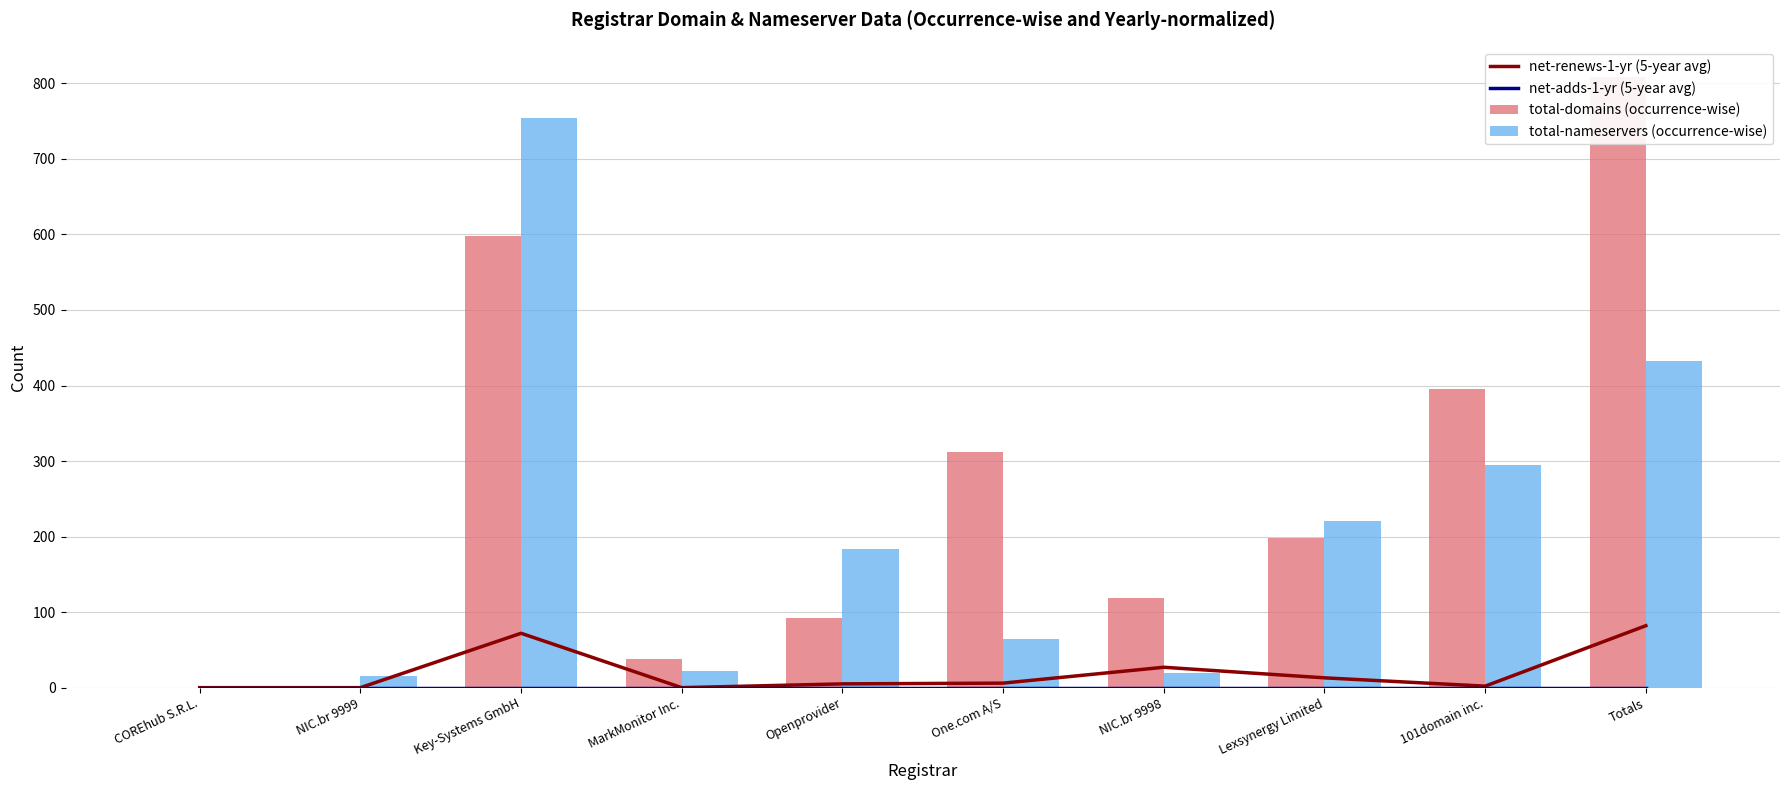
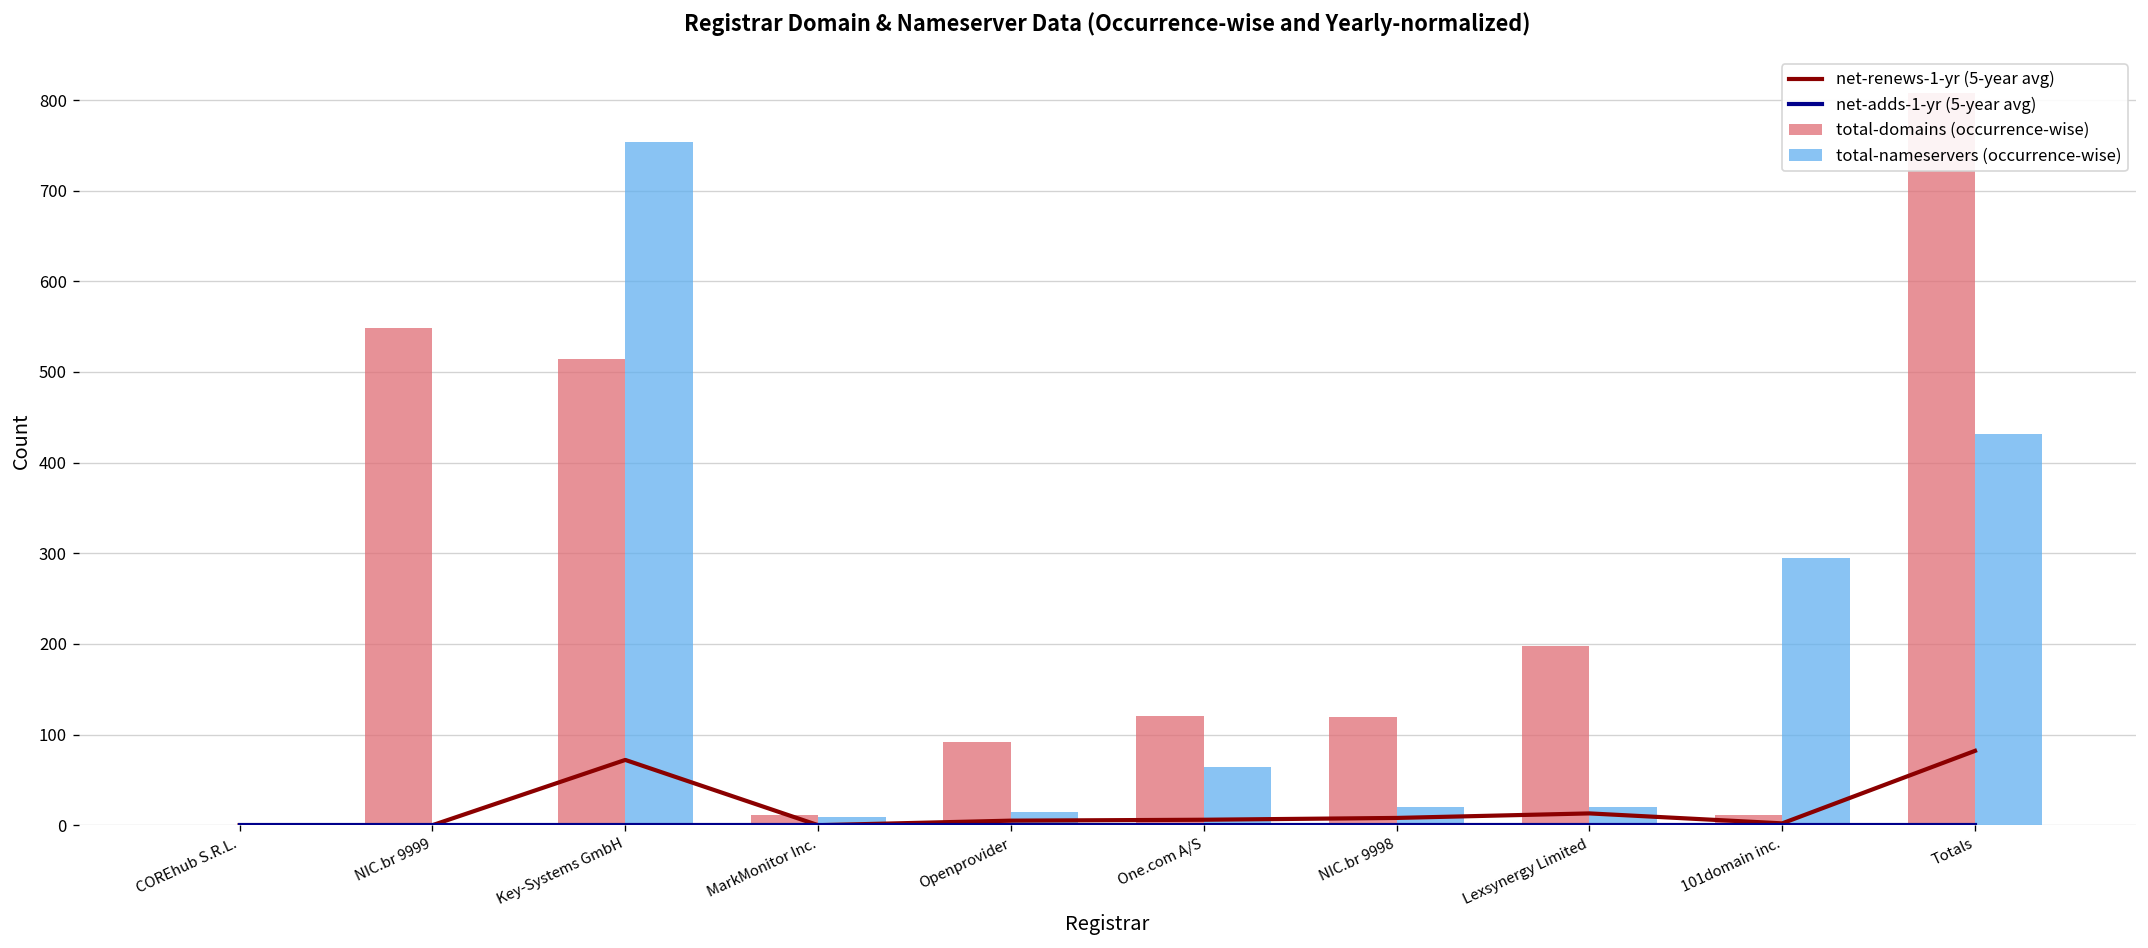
total-domains (occurrence-wise), NIC.br 9999: 0 -> 550
total-nameservers (occurrence-wise), NIC.br 9999: 20 -> 0
total-domains (occurrence-wise), Key-Systems GmbH: 600 -> 510
total-domains (occurrence-wise), MarkMonitor Inc.: 40 -> 10
total-nameservers (occurrence-wise), MarkMonitor Inc.: 20 -> 10
total-nameservers (occurrence-wise), Openprovider: 180 -> 20
total-domains (occurrence-wise), One.com A/S: 310 -> 120
net-renews-1-yr (5-year avg), NIC.br 9998: 30 -> 10
total-nameservers (occurrence-wise), Lexsynergy Limited: 220 -> 20
total-domains (occurrence-wise), 101domain inc.: 400 -> 10
